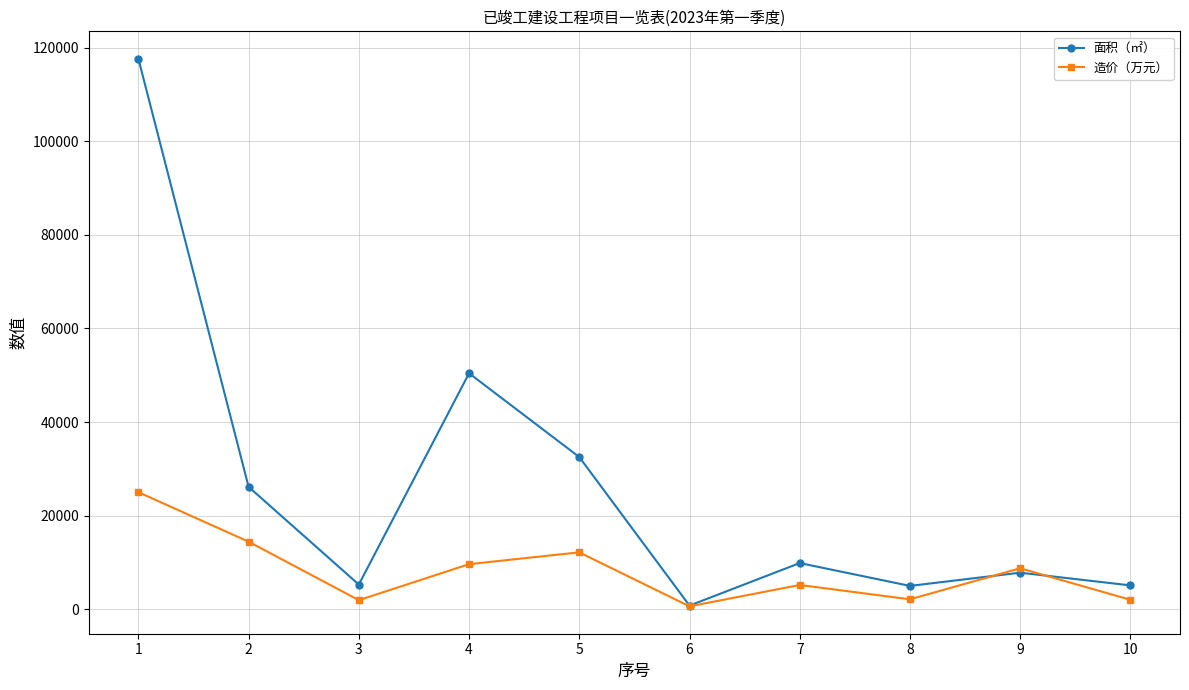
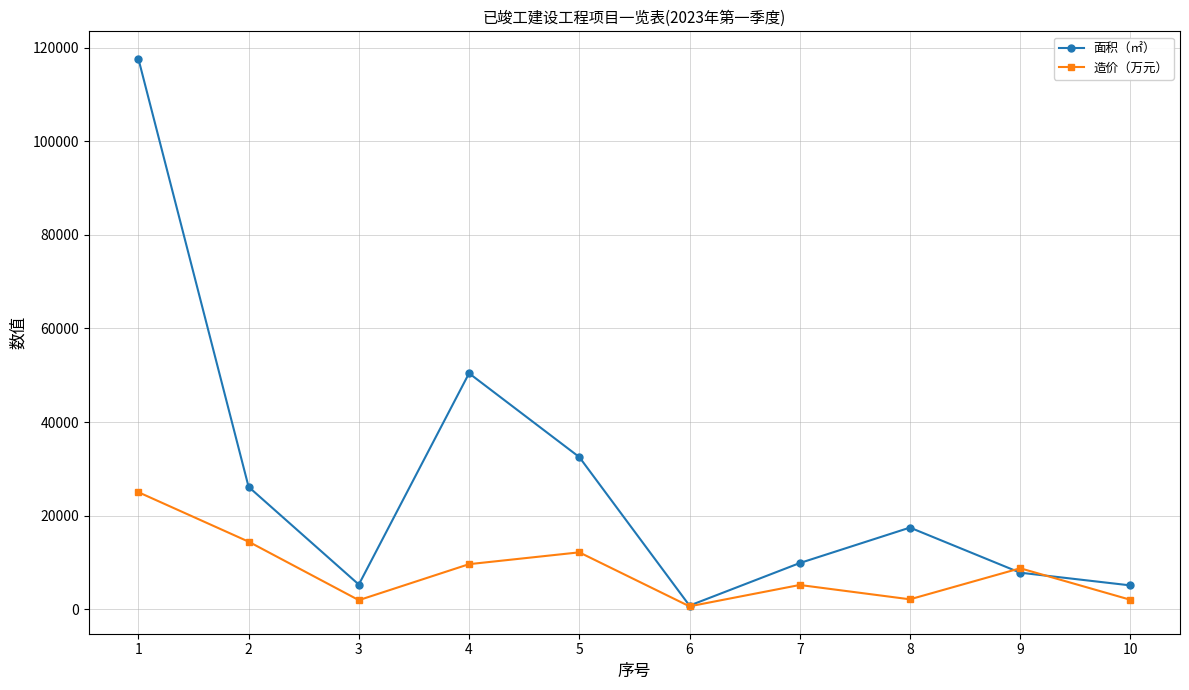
面积（㎡）, 8: 5000 -> 17000
